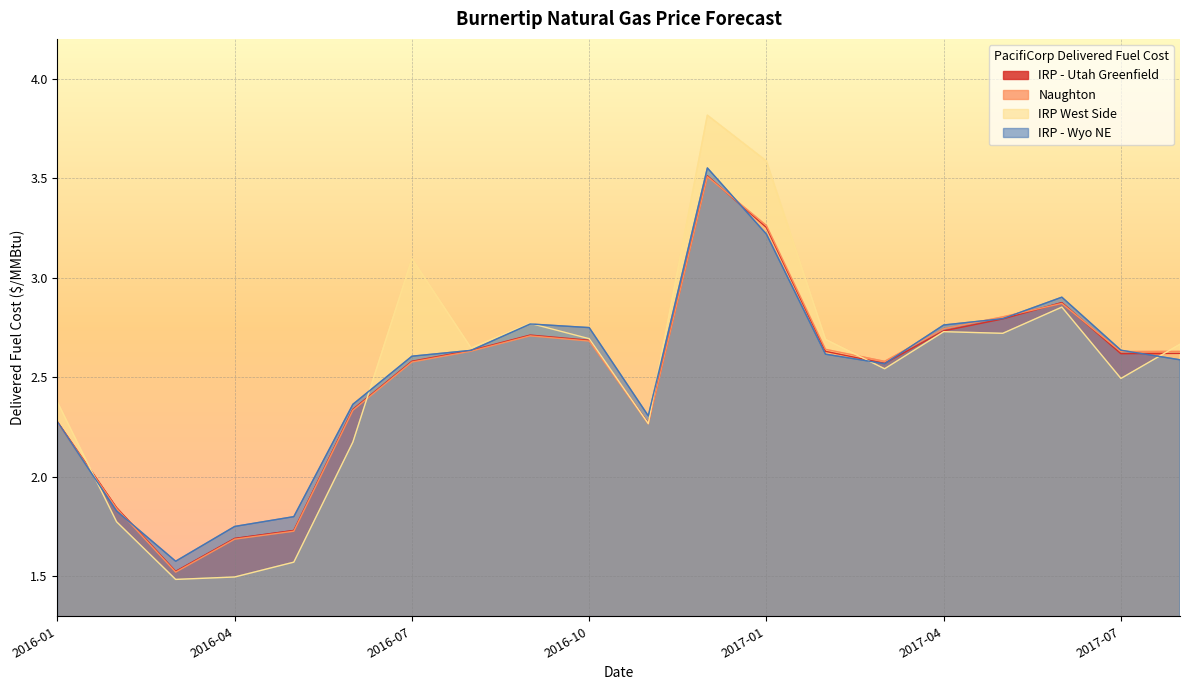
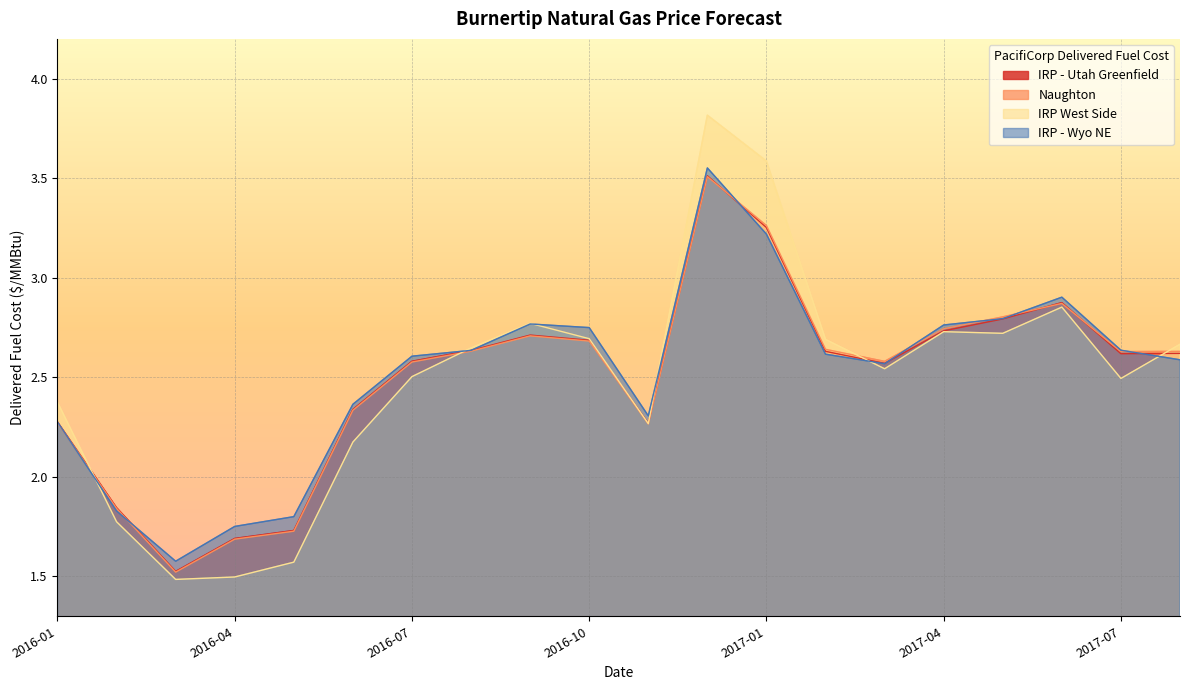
IRP West Side, 2016-07: 3.10 -> 2.50
